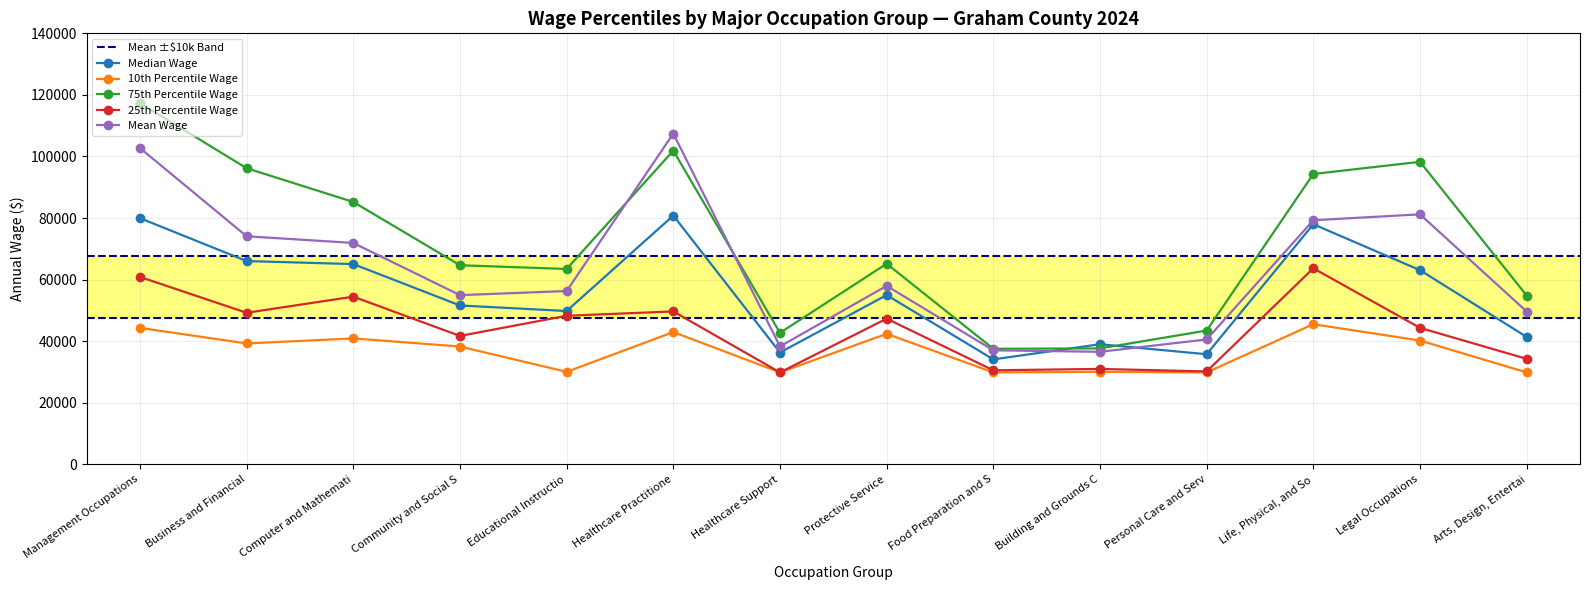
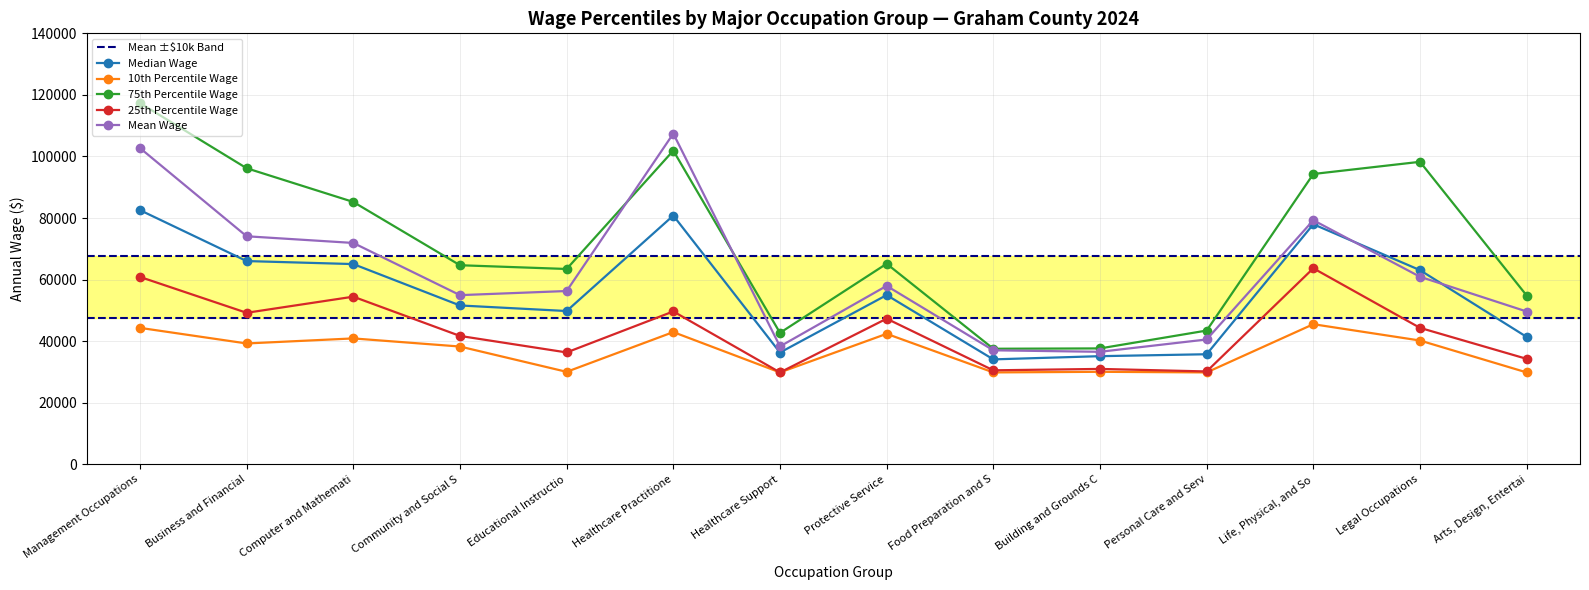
Median Wage, Management Occupations: 80000 -> 83000
25th Percentile Wage, Educational Instructio: 48000 -> 36000
Median Wage, Building and Grounds C: 39000 -> 35000
Mean Wage, Legal Occupations: 81000 -> 61000
